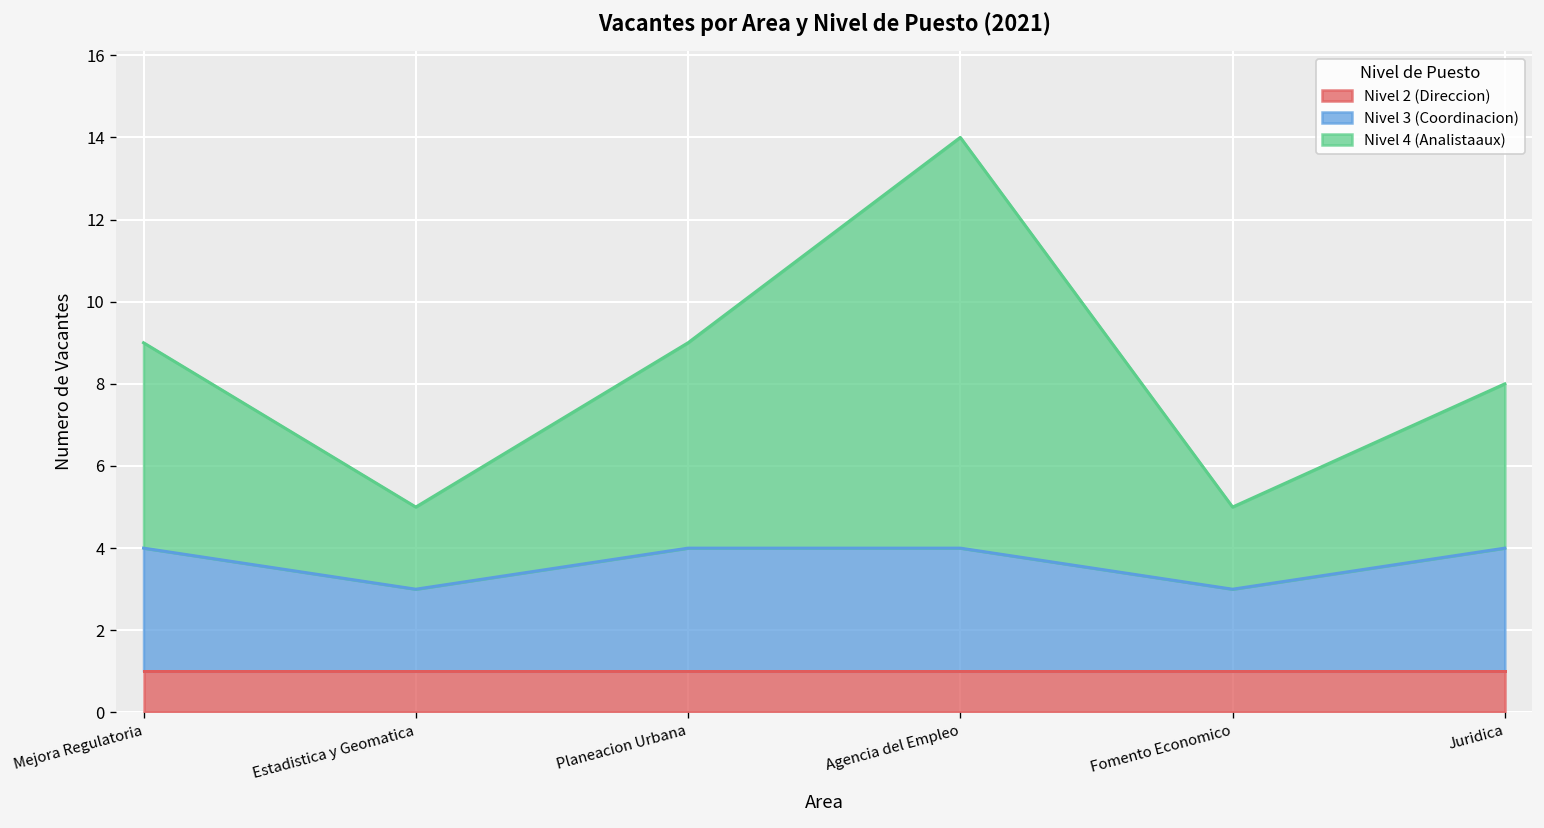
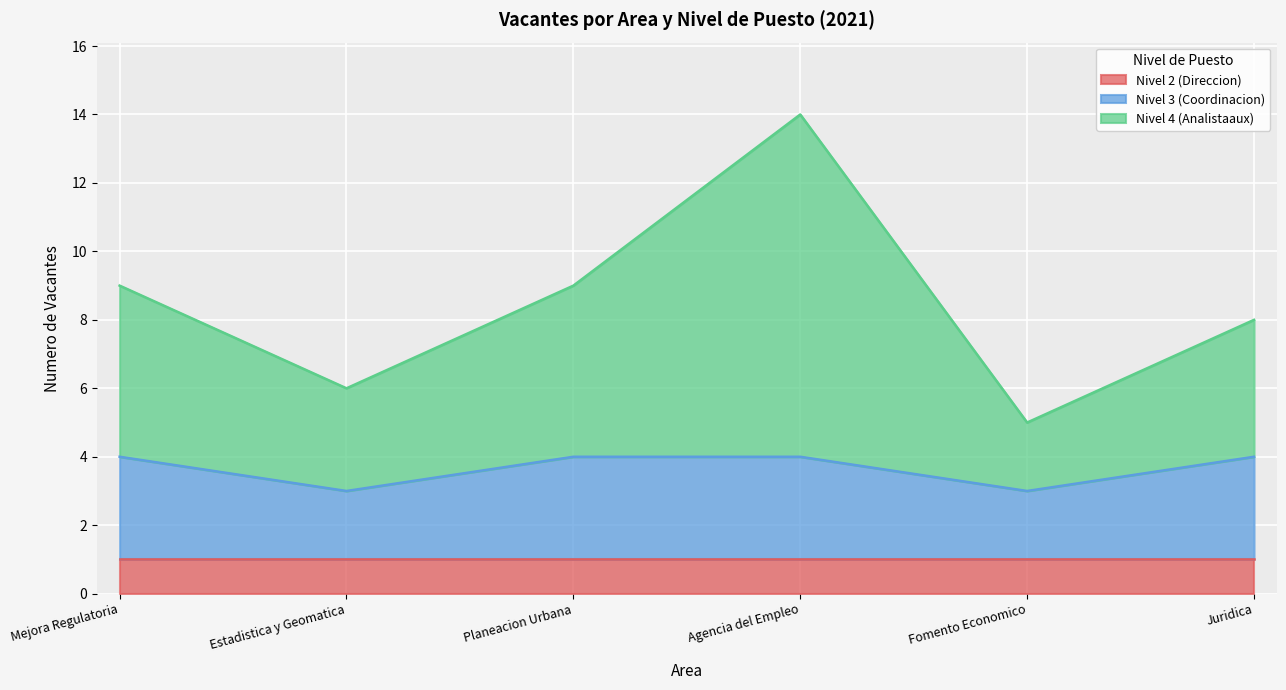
Nivel 4 (Analistaaux), Estadistica y Geomatica: 2 -> 3
